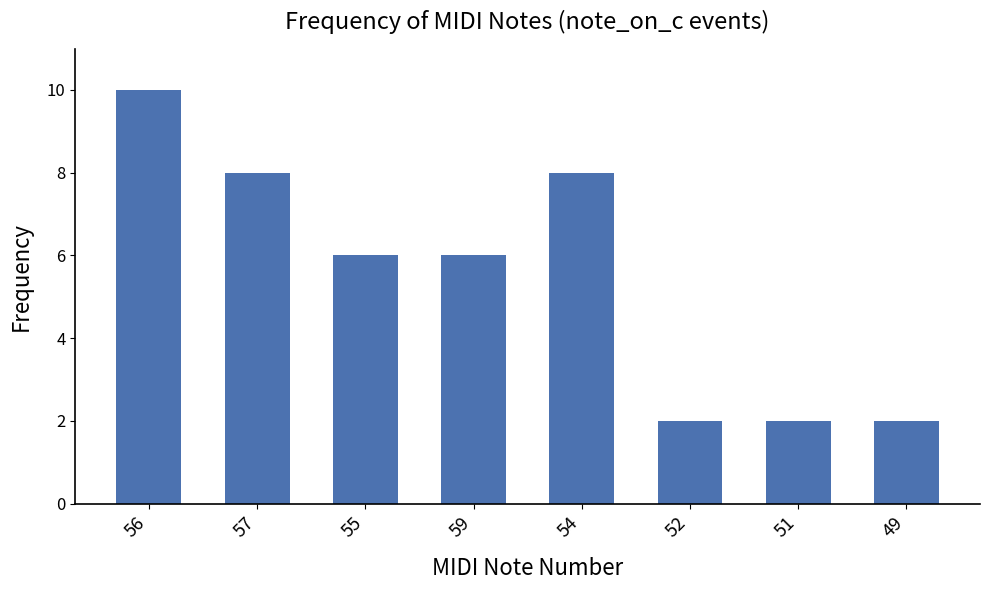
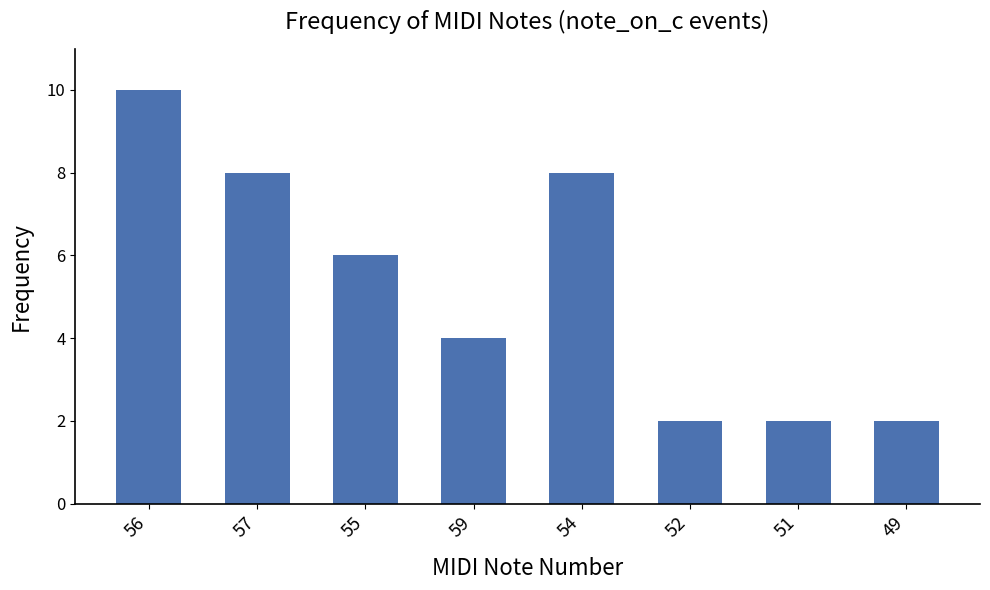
59: 6 -> 4
